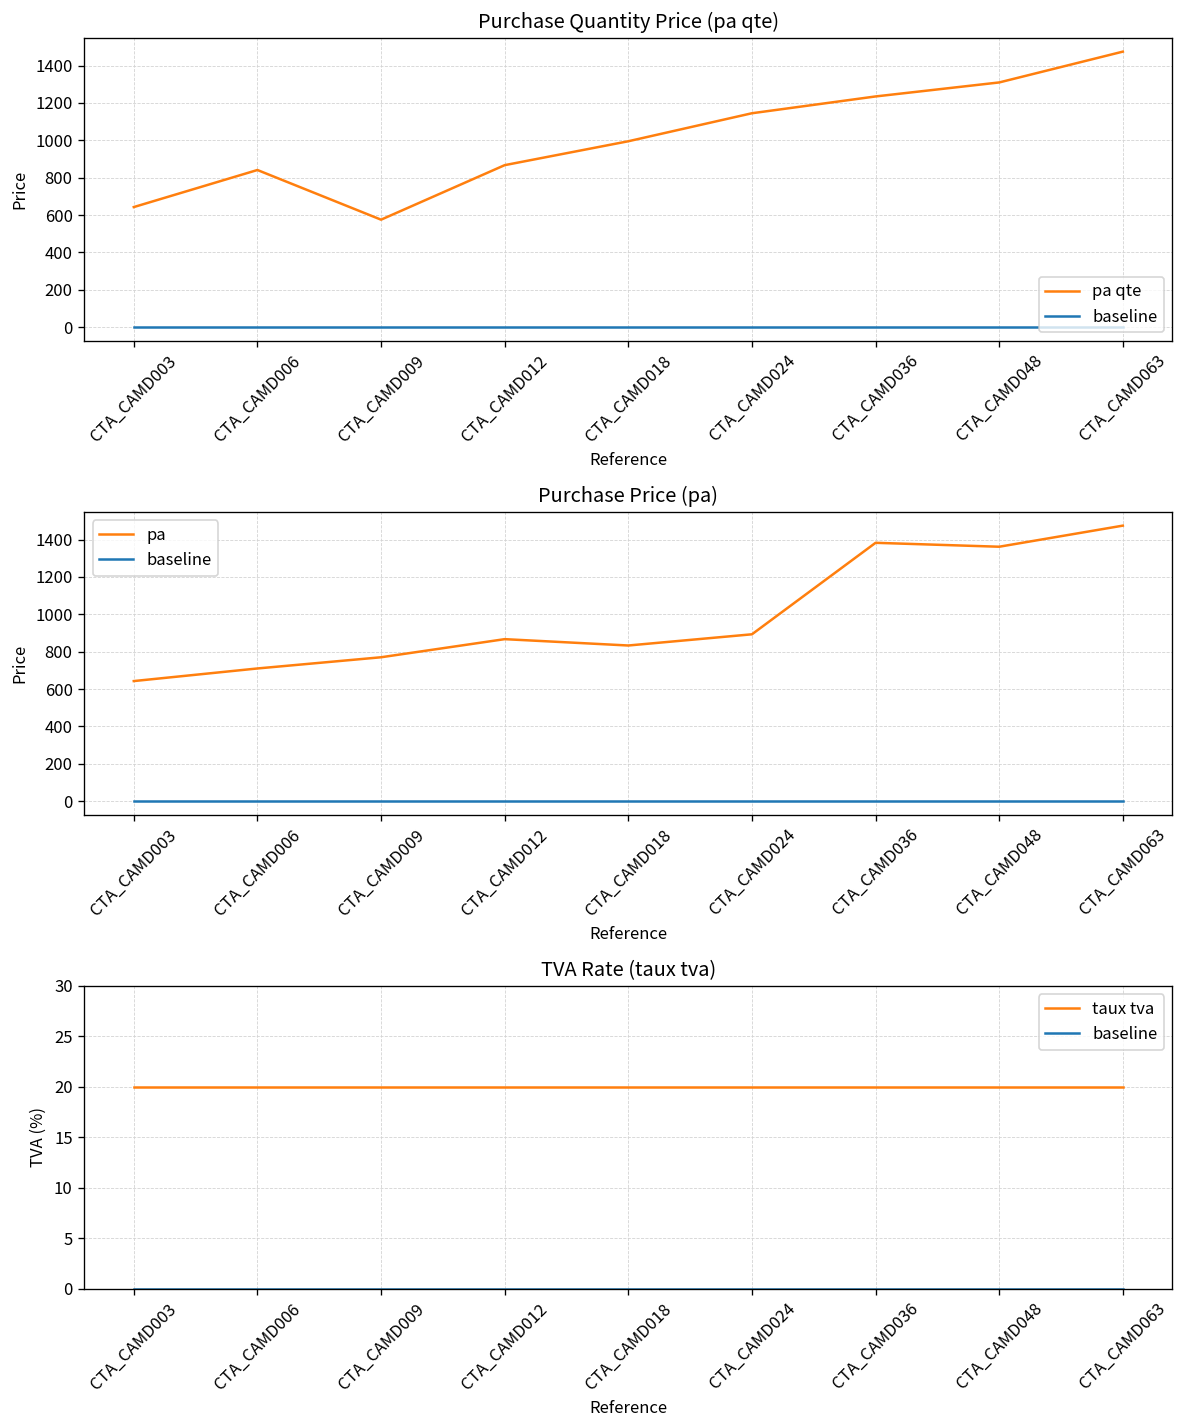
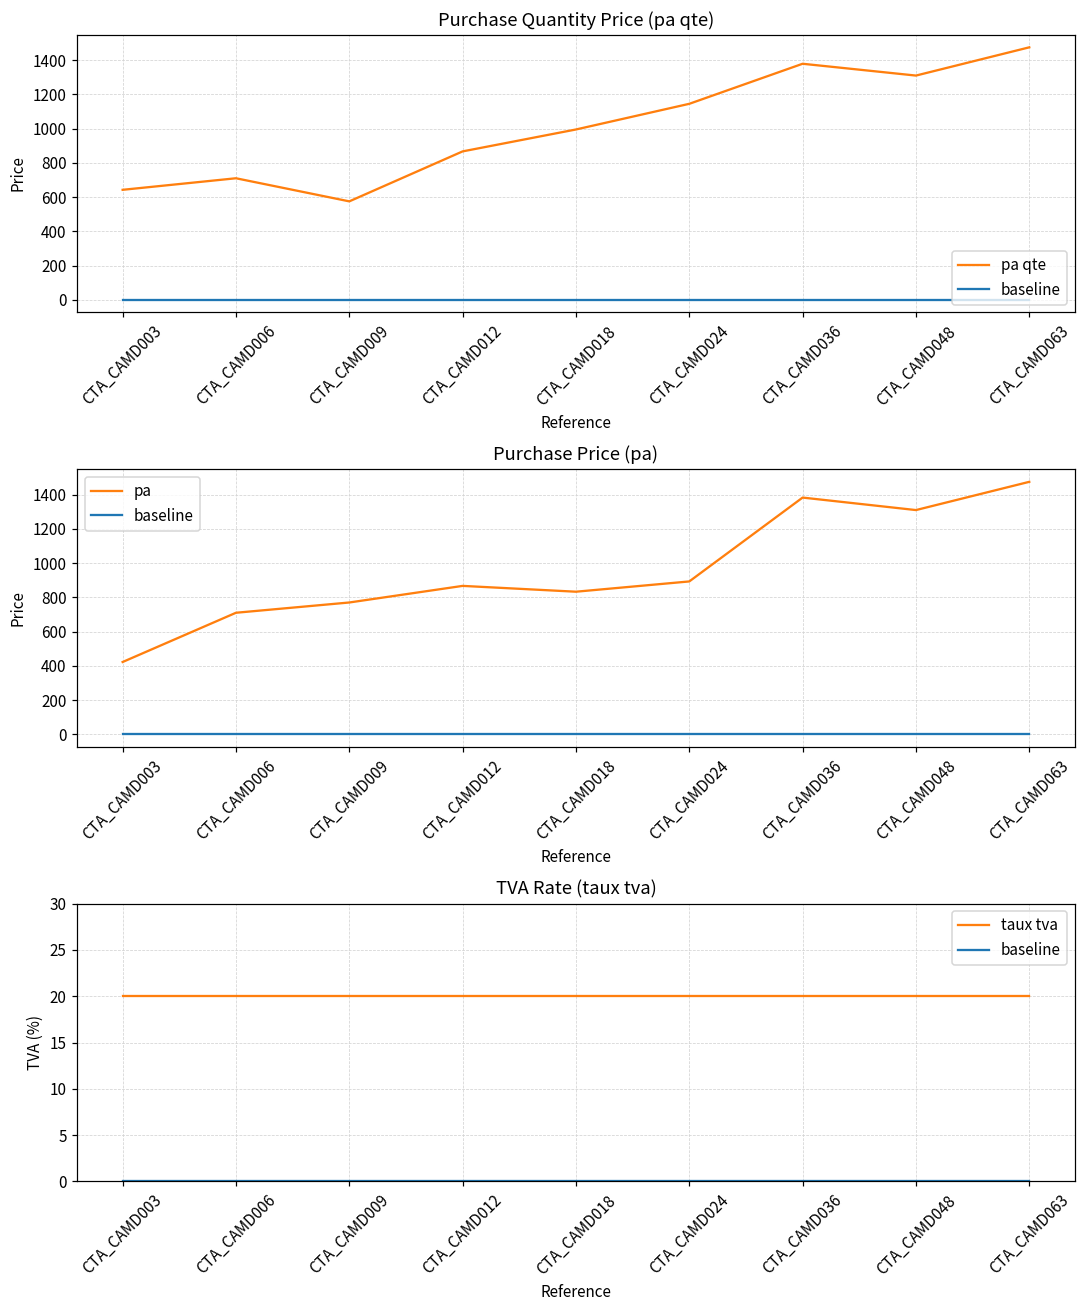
Purchase Quantity Price (pa qte), pa qte, CTA_CAMD006: 840 -> 710
Purchase Quantity Price (pa qte), pa qte, CTA_CAMD036: 1240 -> 1380
Purchase Price (pa), pa, CTA_CAMD003: 640 -> 420
Purchase Price (pa), pa, CTA_CAMD048: 1360 -> 1310
